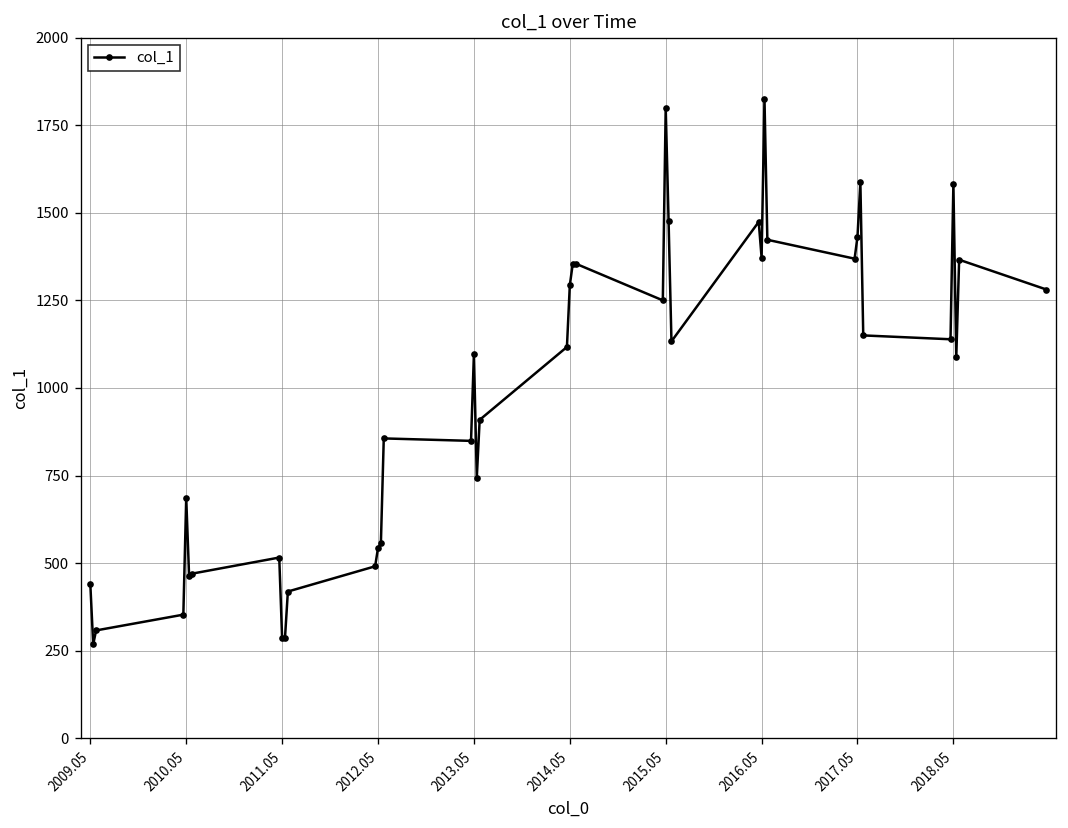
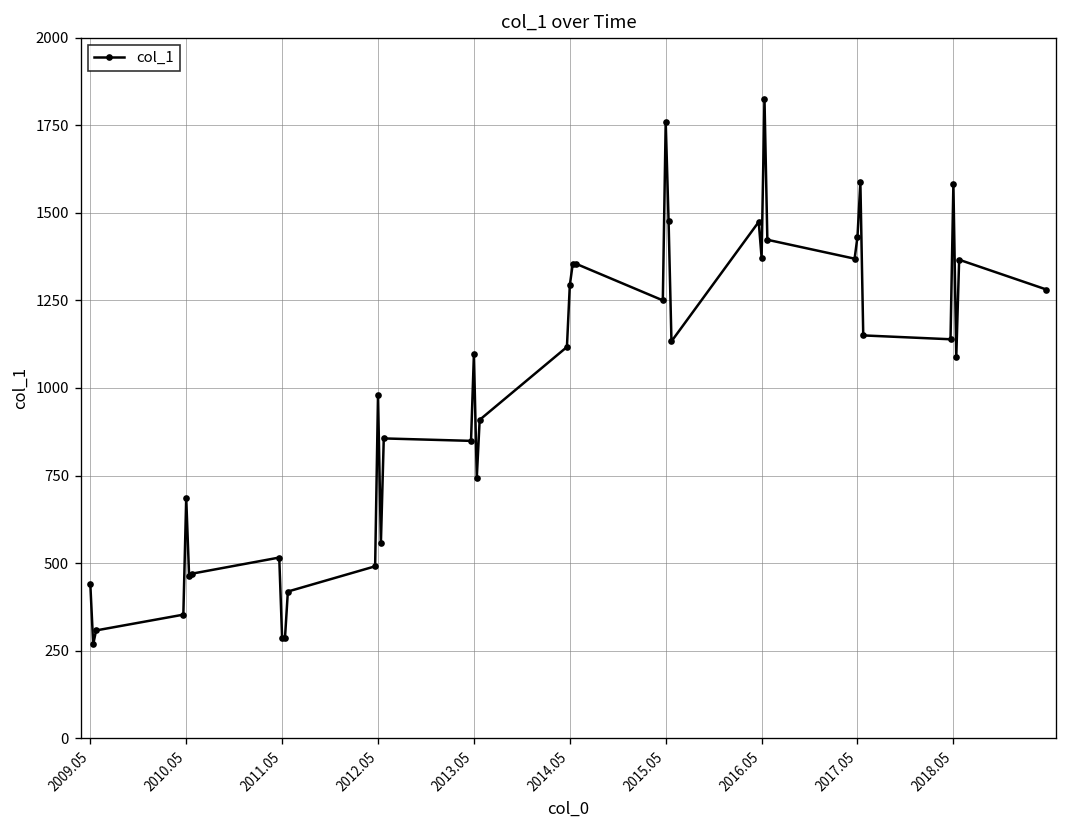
2012.05: 540 -> 980
2015.05: 1800 -> 1760
